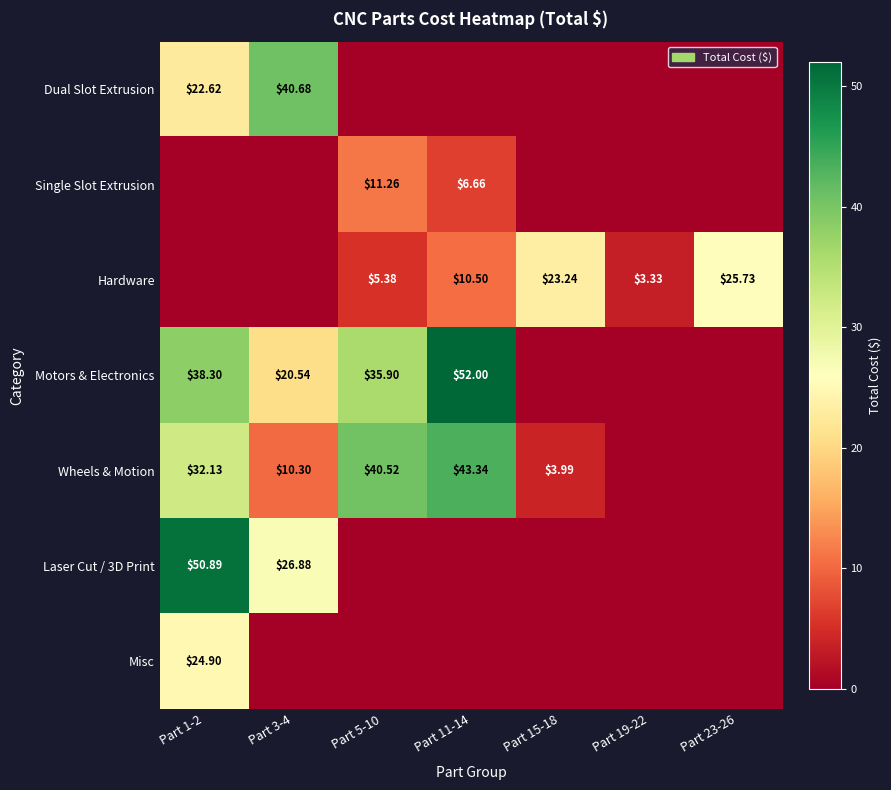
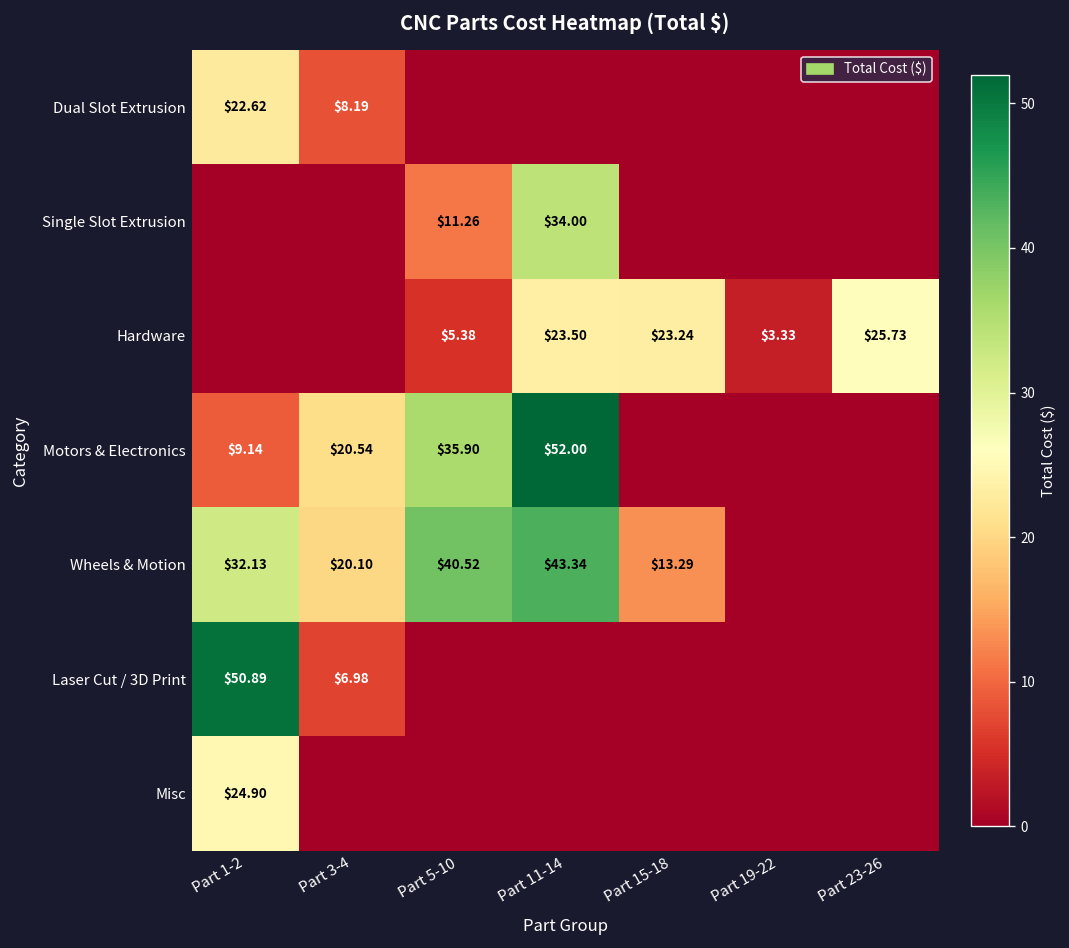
Dual Slot Extrusion, Part 3-4: $40.68 -> $8.19
Single Slot Extrusion, Part 11-14: $6.66 -> $34.00
Hardware, Part 11-14: $10.50 -> $23.50
Motors & Electronics, Part 1-2: $38.30 -> $9.14
Wheels & Motion, Part 3-4: $10.30 -> $20.10
Wheels & Motion, Part 15-18: $3.99 -> $13.29
Laser Cut / 3D Print, Part 3-4: $26.88 -> $6.98
